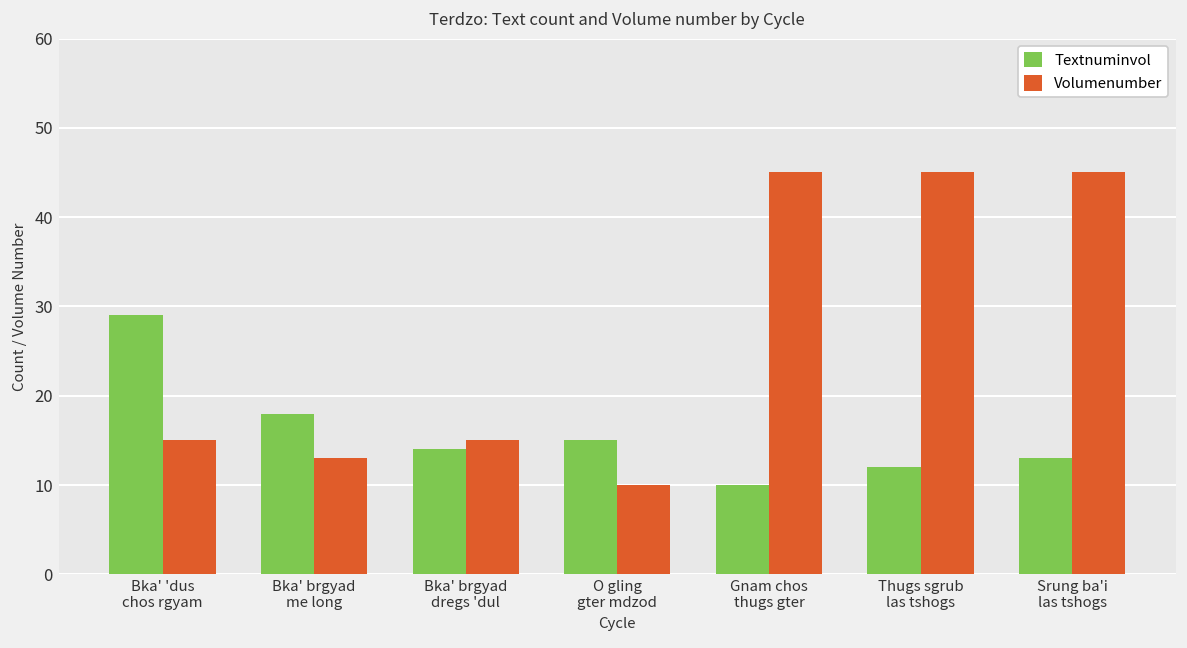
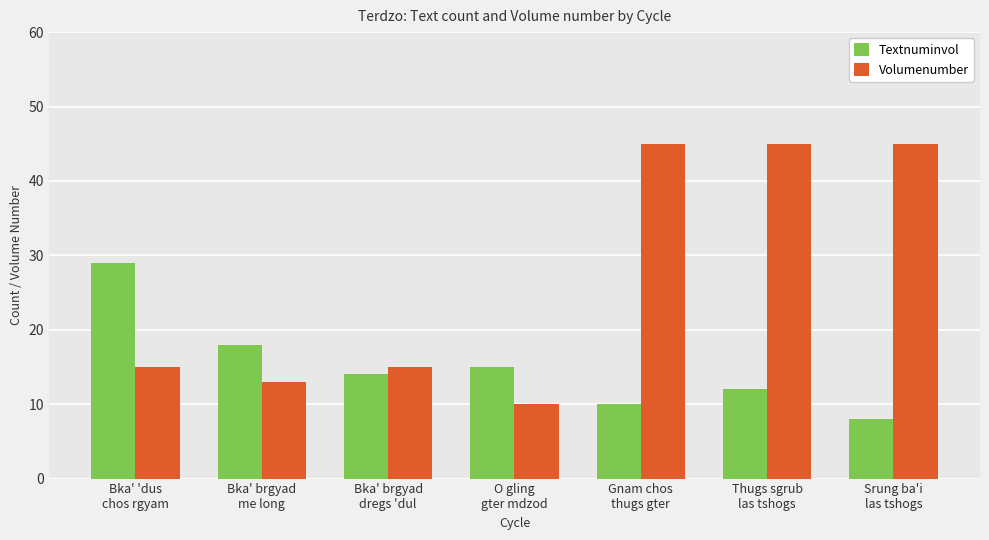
Textnuminvol, Srung ba'i las tshogs: 13 -> 8
